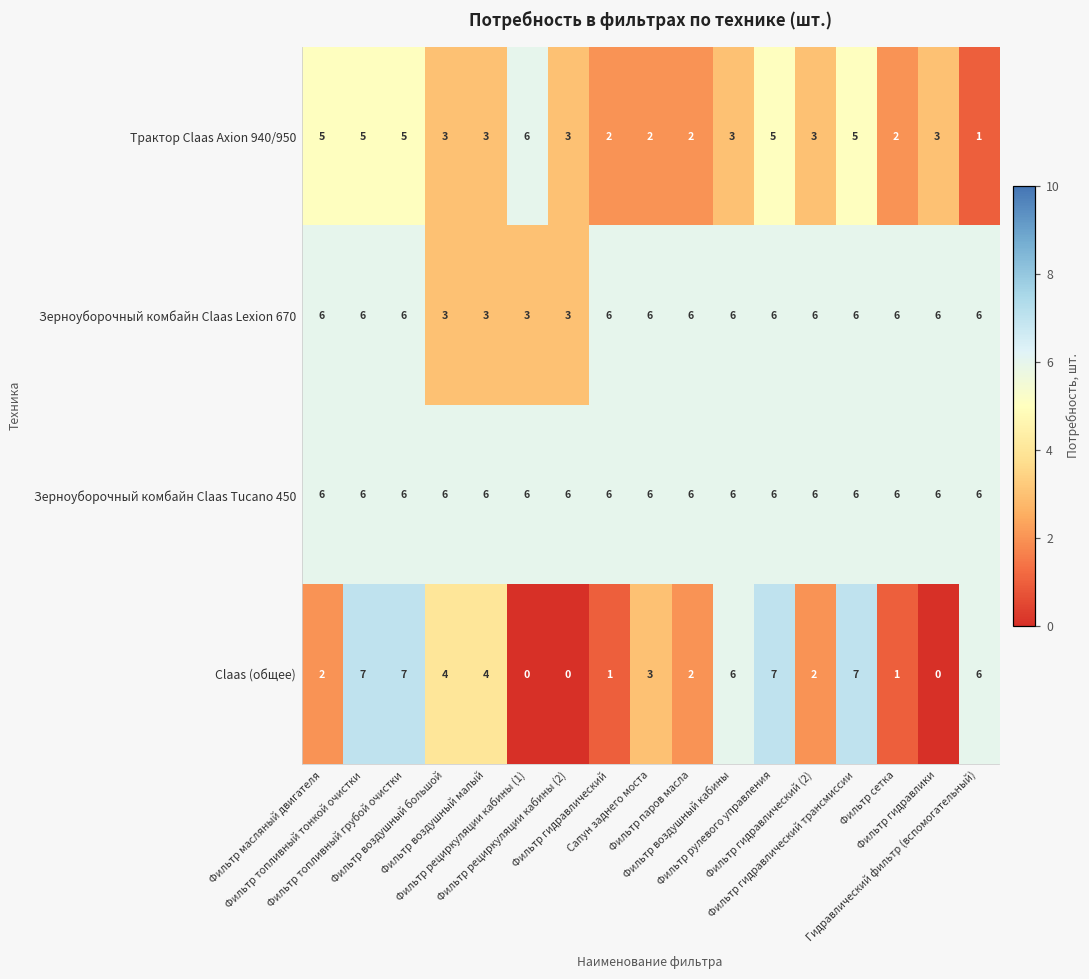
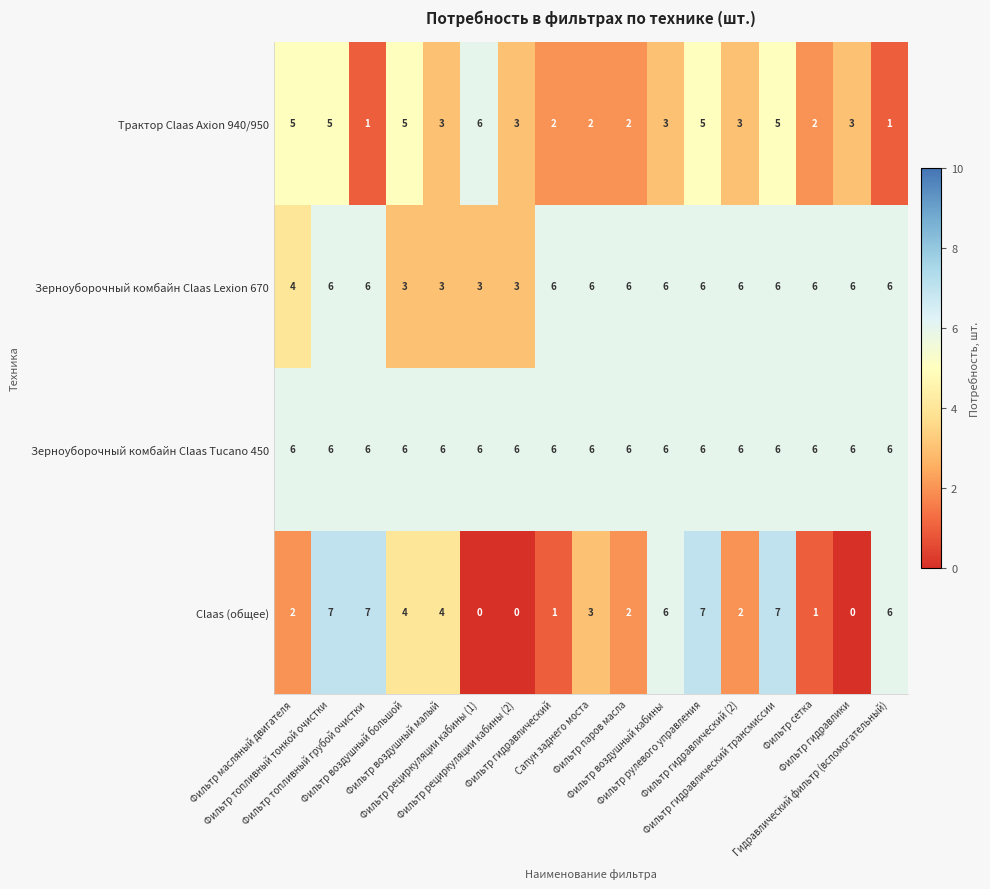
Трактор Claas Axion 940/950, Фильтр топливный грубой очистки: 5 -> 1
Трактор Claas Axion 940/950, Фильтр воздушный большой: 3 -> 5
Зерноуборочный комбайн Claas Lexion 670, Фильтр масляный двигателя: 6 -> 4
